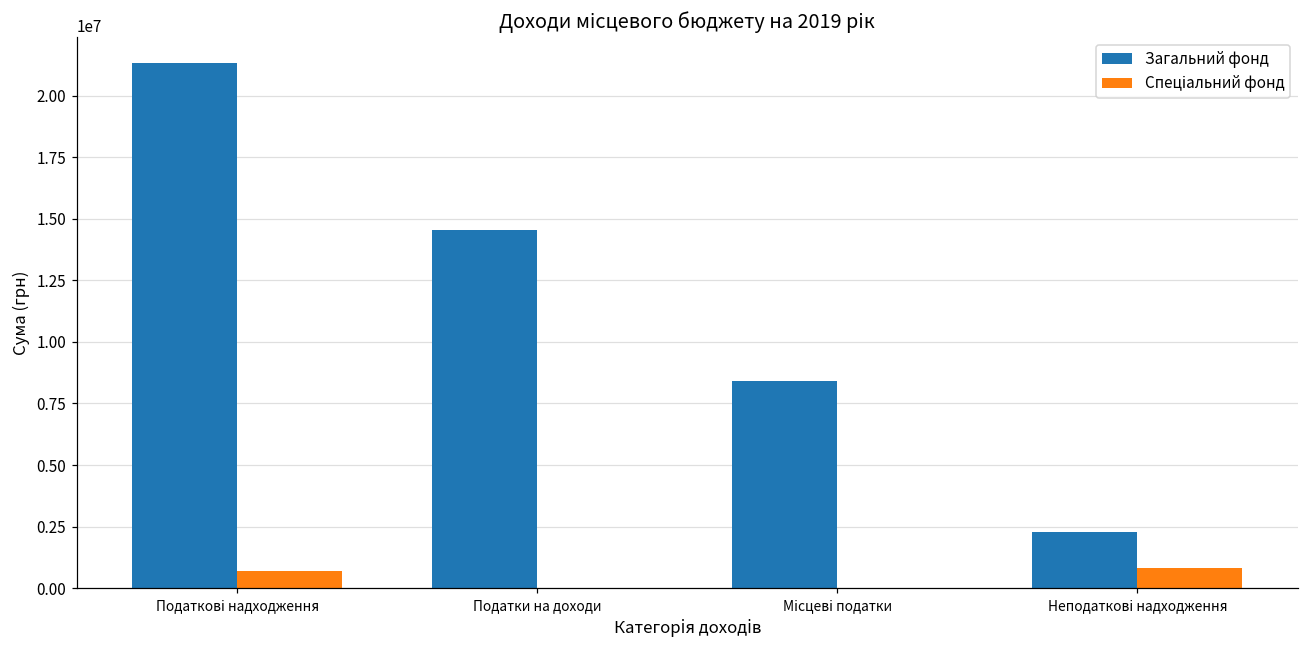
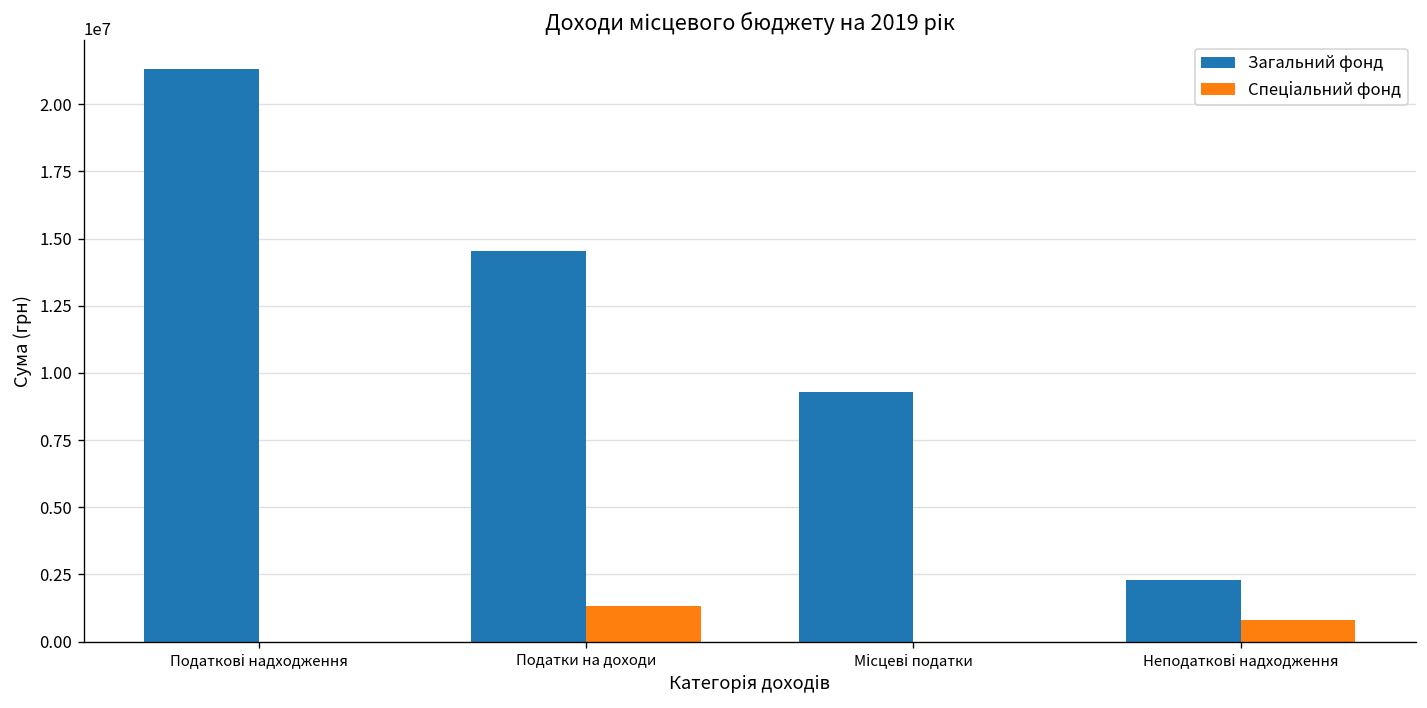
Спеціальний фонд, Податкові надходження: 700000 -> 0
Спеціальний фонд, Податки на доходи: 0 -> 1300000
Загальний фонд, Місцеві податки: 8400000 -> 9300000
